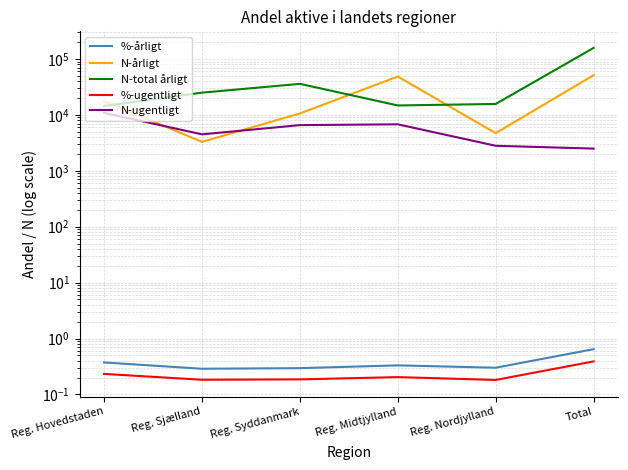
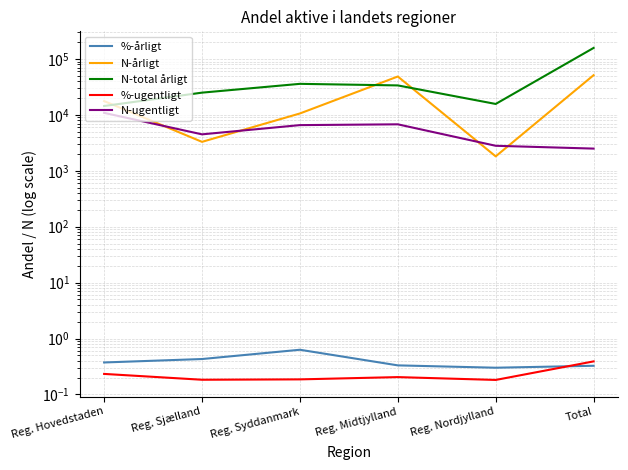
%-årligt, Reg. Sjælland: 0.3 -> 0.4
%-årligt, Reg. Syddanmark: 0.3 -> 0.6
N-total årligt, Reg. Midtjylland: 15000 -> 30000
N-årligt, Reg. Nordjylland: 5000 -> 1800
%-årligt, Total: 0.6 -> 0.3
